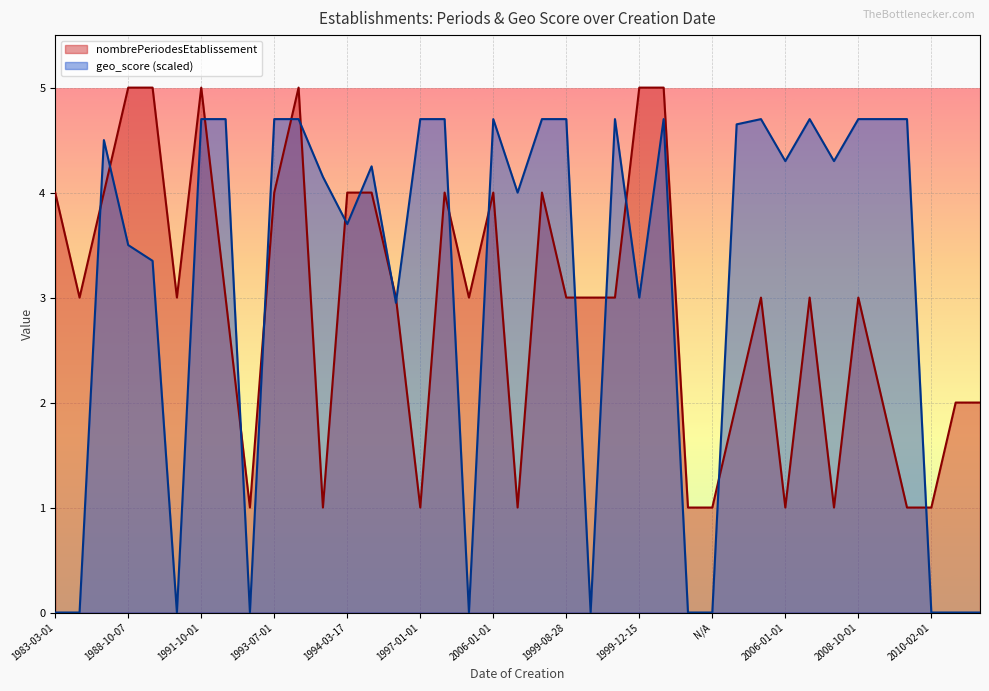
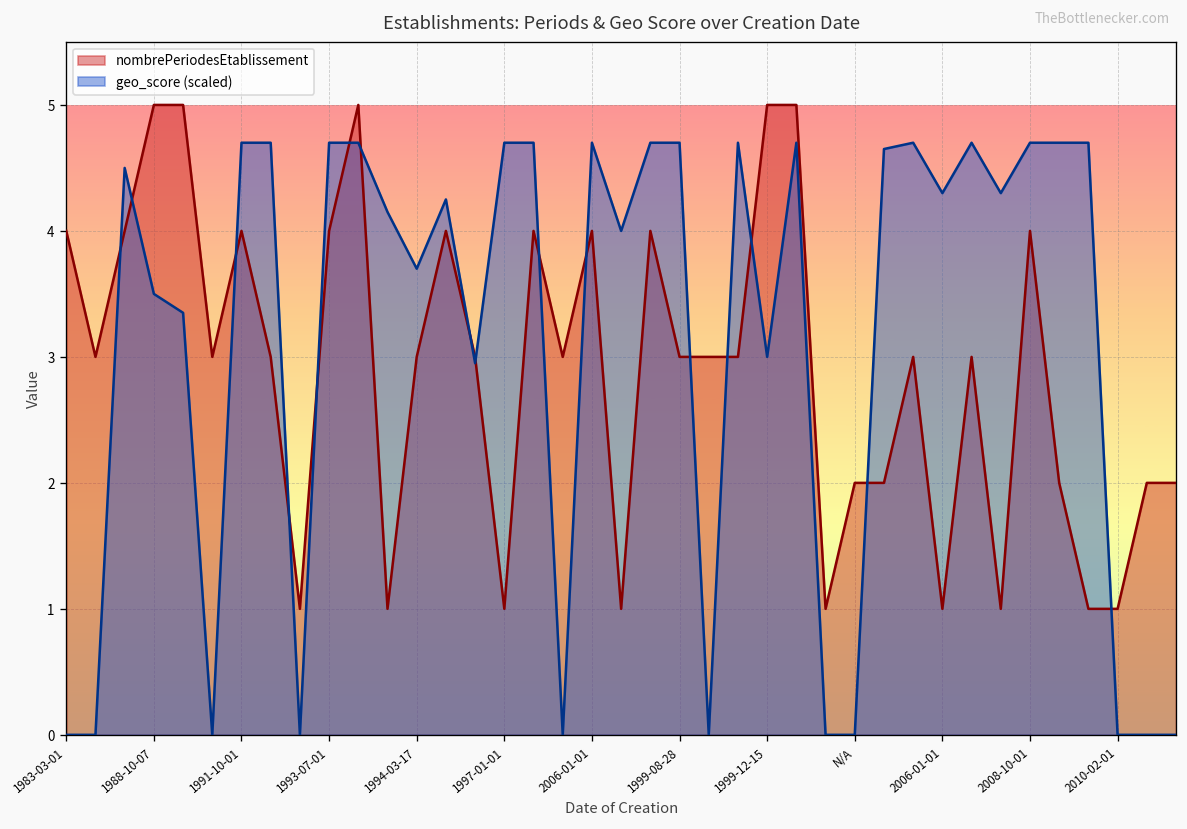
nombrePeriodesEtablissement, 1991-10-01: 5 -> 4
nombrePeriodesEtablissement, 1994-03-17: 4 -> 3
nombrePeriodesEtablissement, N/A: 1 -> 2
nombrePeriodesEtablissement, 2008-10-01: 3 -> 4
